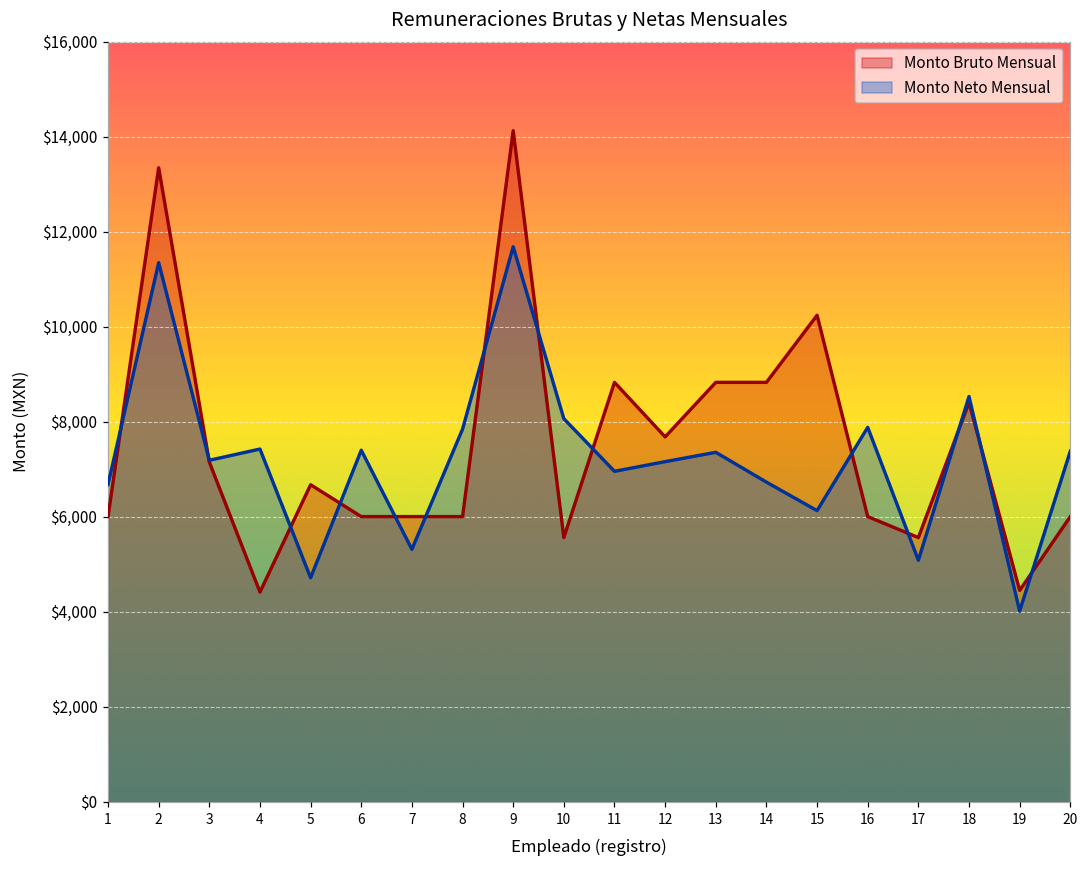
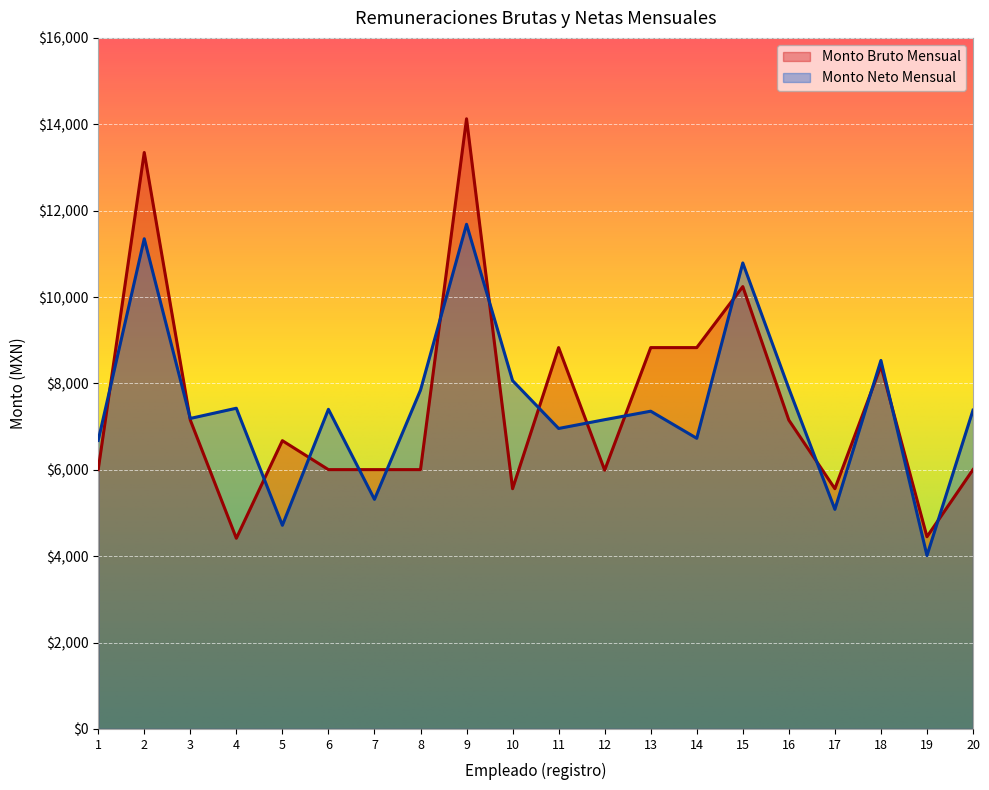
Monto Bruto Mensual, 12: $7,700 -> $6,000
Monto Neto Mensual, 15: $6,100 -> $10,800
Monto Bruto Mensual, 16: $6,000 -> $7,200
